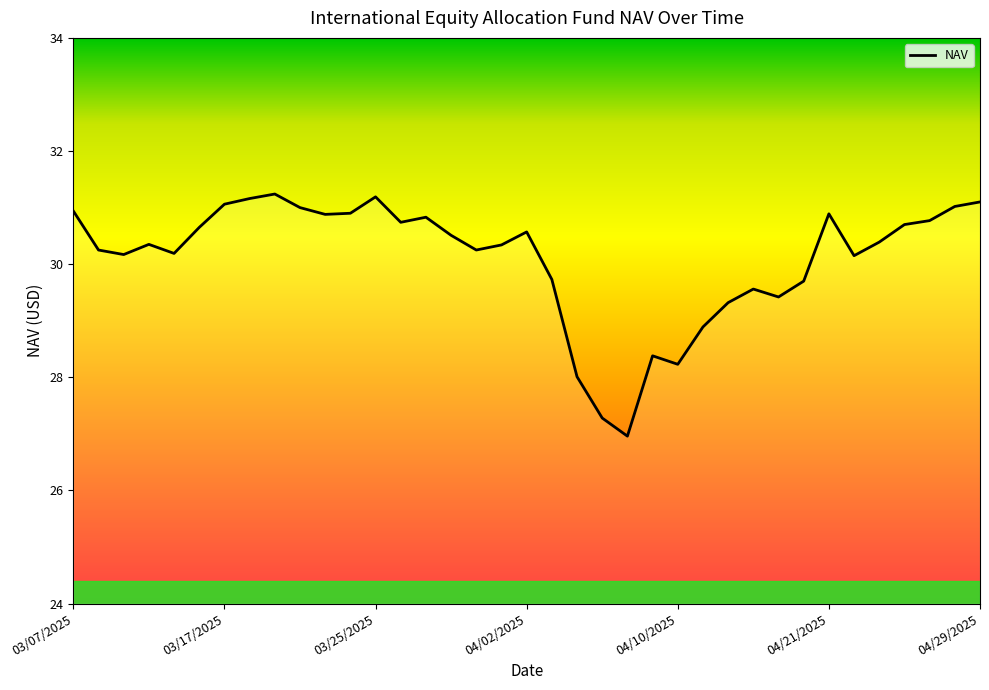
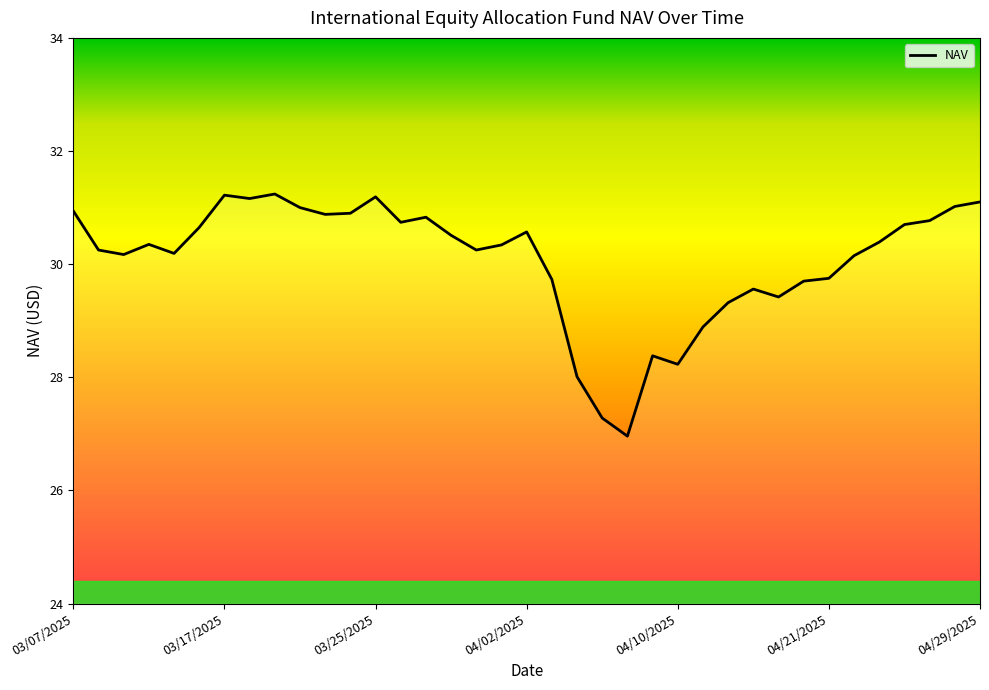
03/17/2025: 31.1 -> 31.2
04/21/2025: 30.9 -> 29.8
